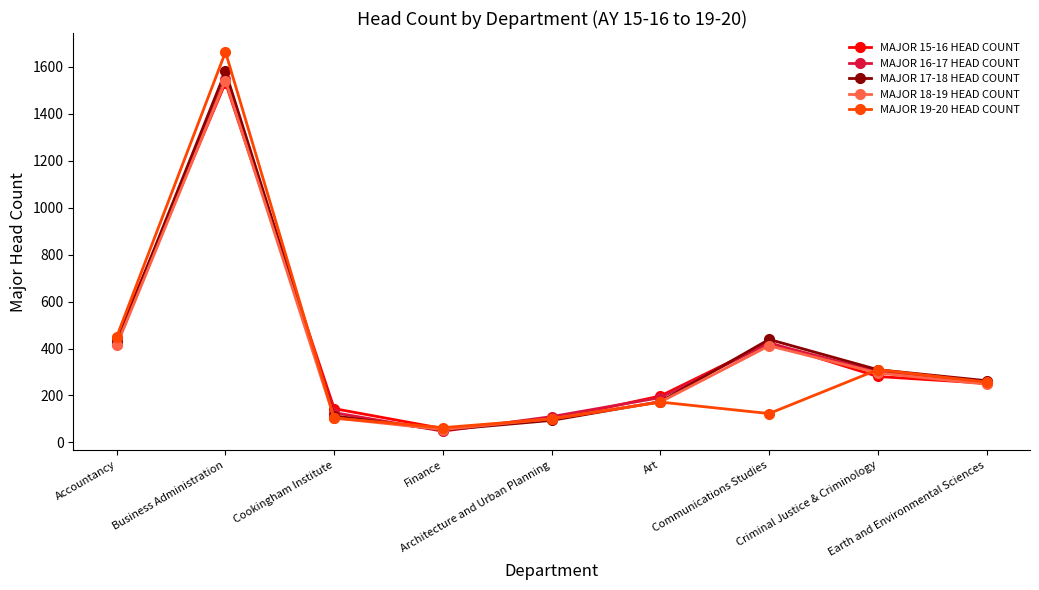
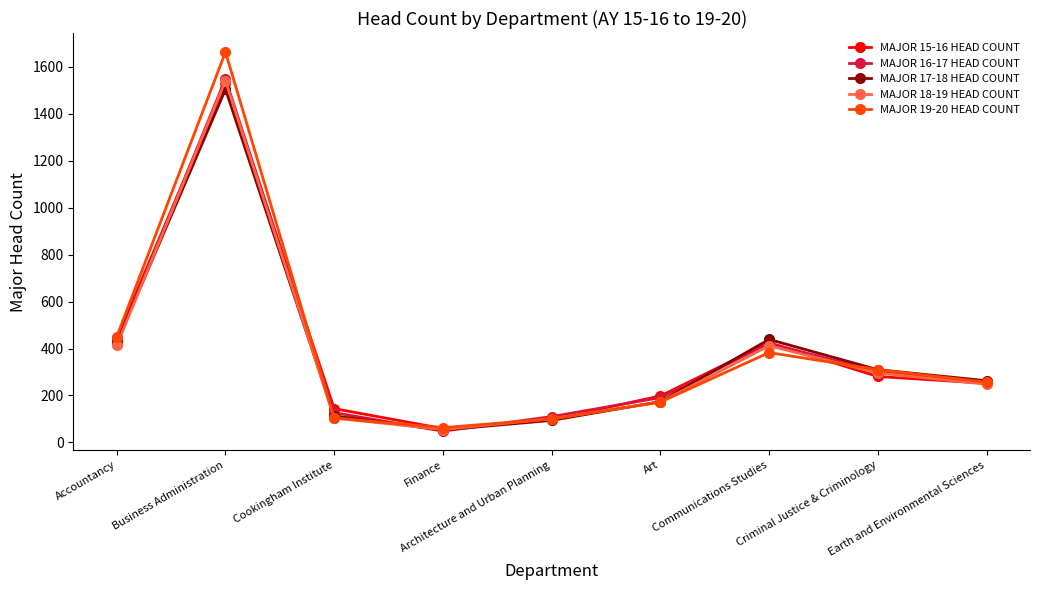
MAJOR 17-18 HEAD COUNT, Business Administration: 1580 -> 1510
MAJOR 19-20 HEAD COUNT, Communications Studies: 120 -> 380
